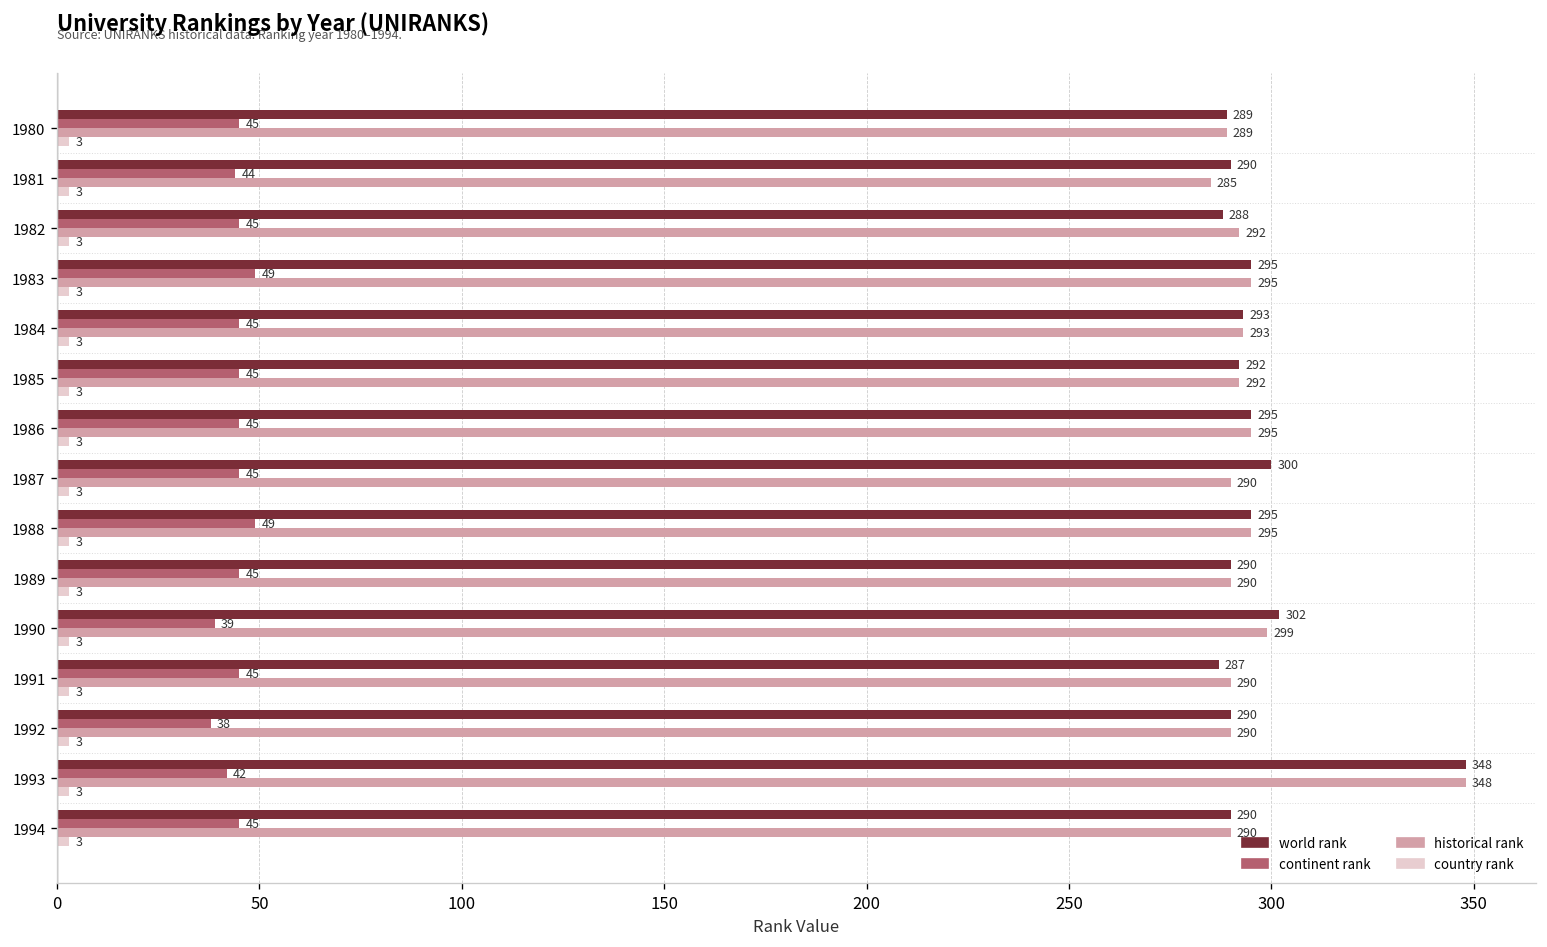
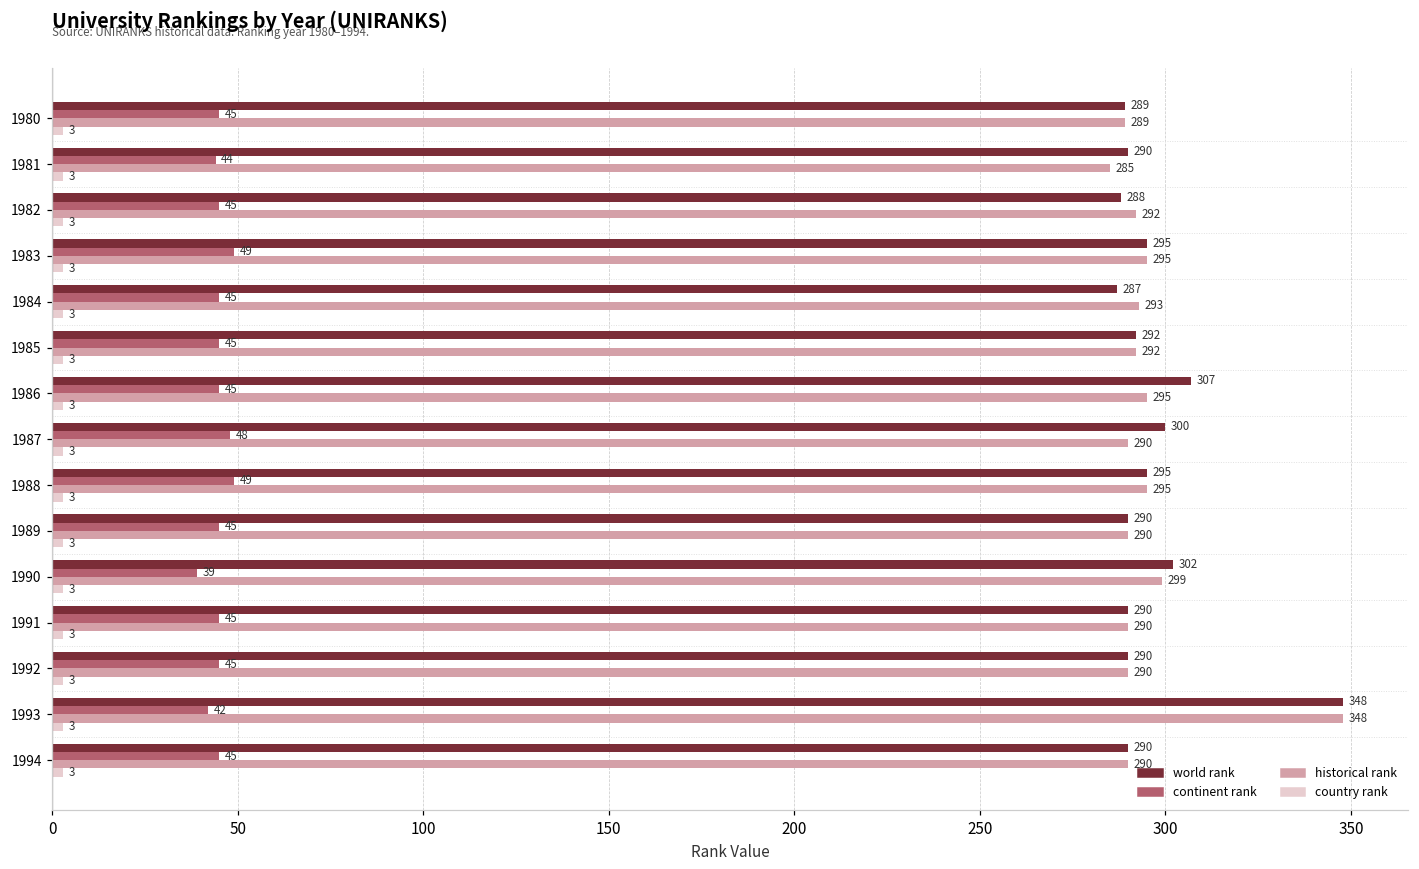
world rank, 1984: 293 -> 287
world rank, 1986: 295 -> 307
continent rank, 1987: 45 -> 48
world rank, 1991: 287 -> 290
continent rank, 1992: 38 -> 45
